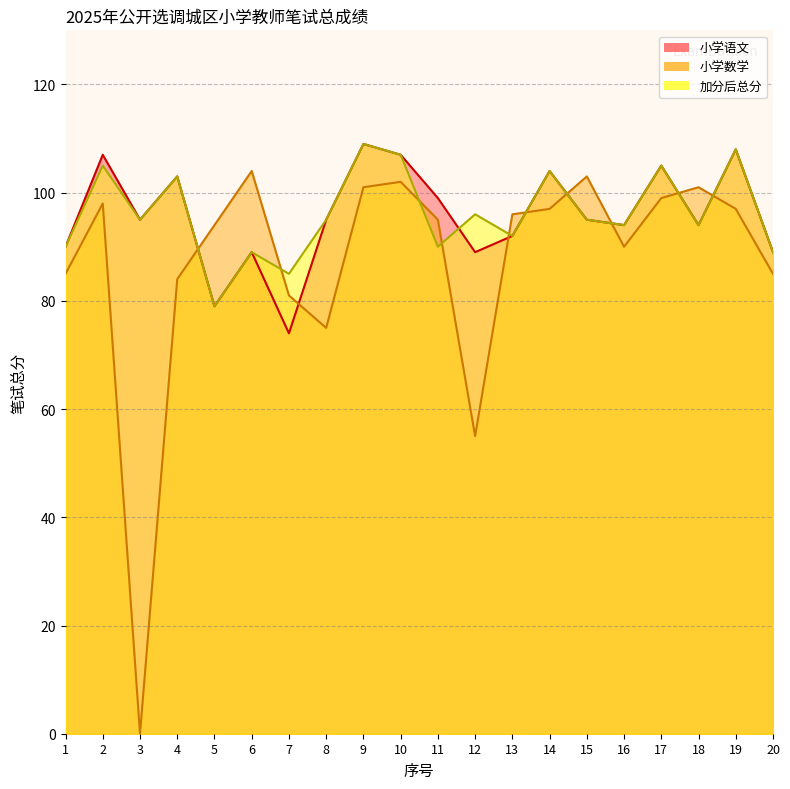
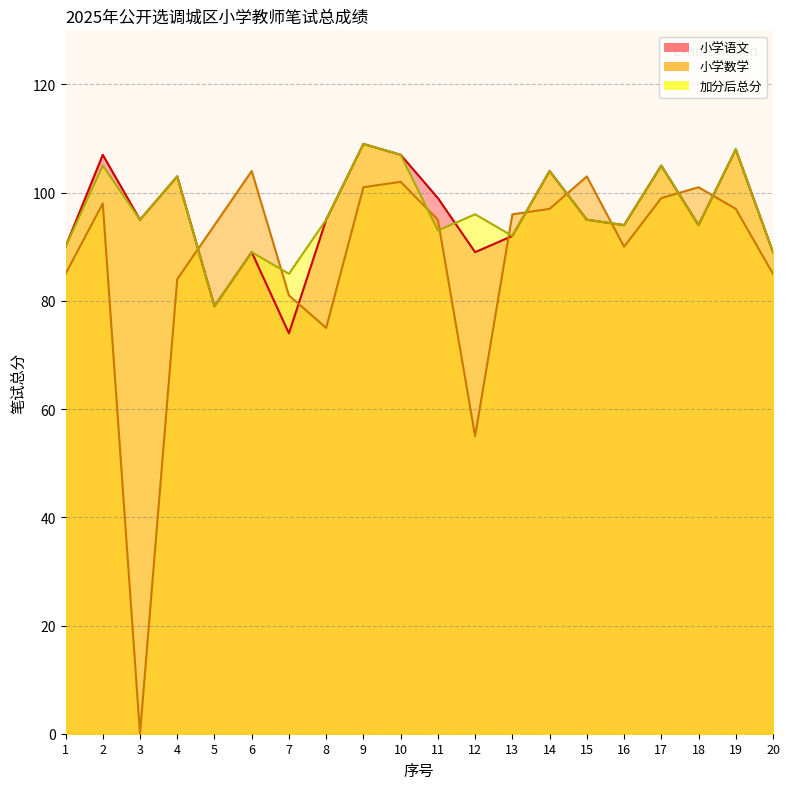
加分后总分, 11: 90 -> 93
